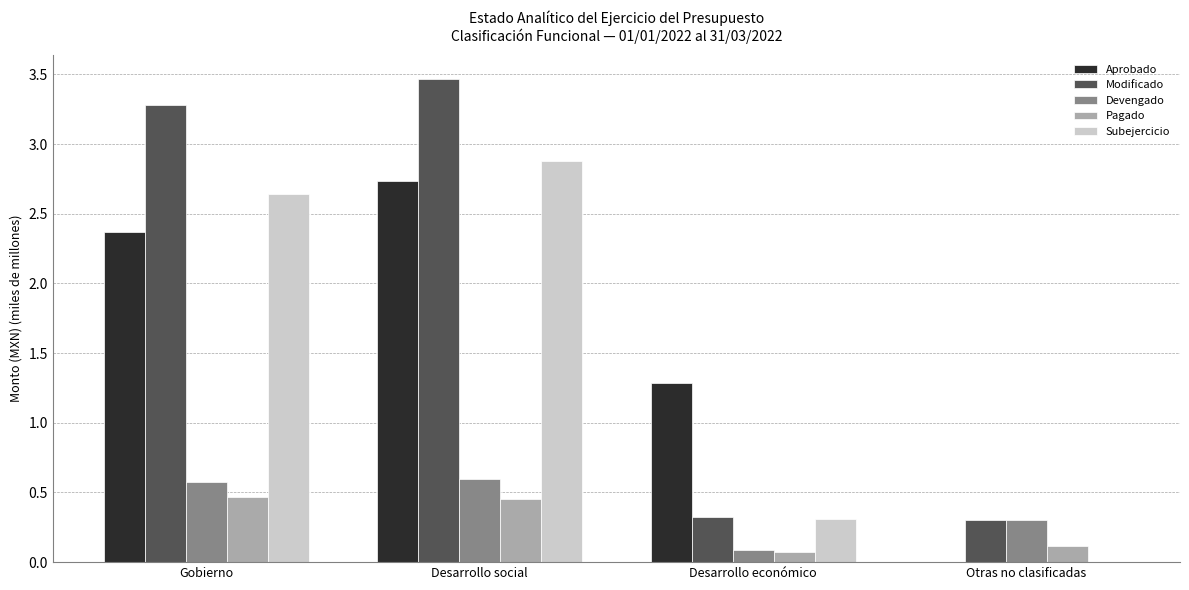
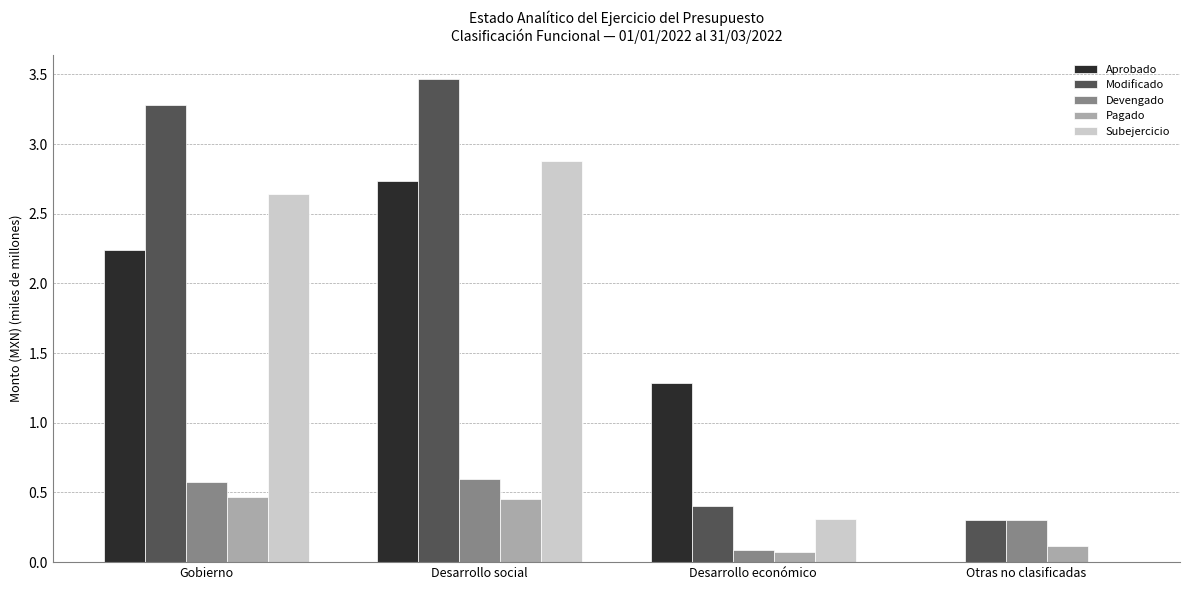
Aprobado, Gobierno: 2.37 -> 2.24
Modificado, Desarrollo económico: 0.33 -> 0.40
